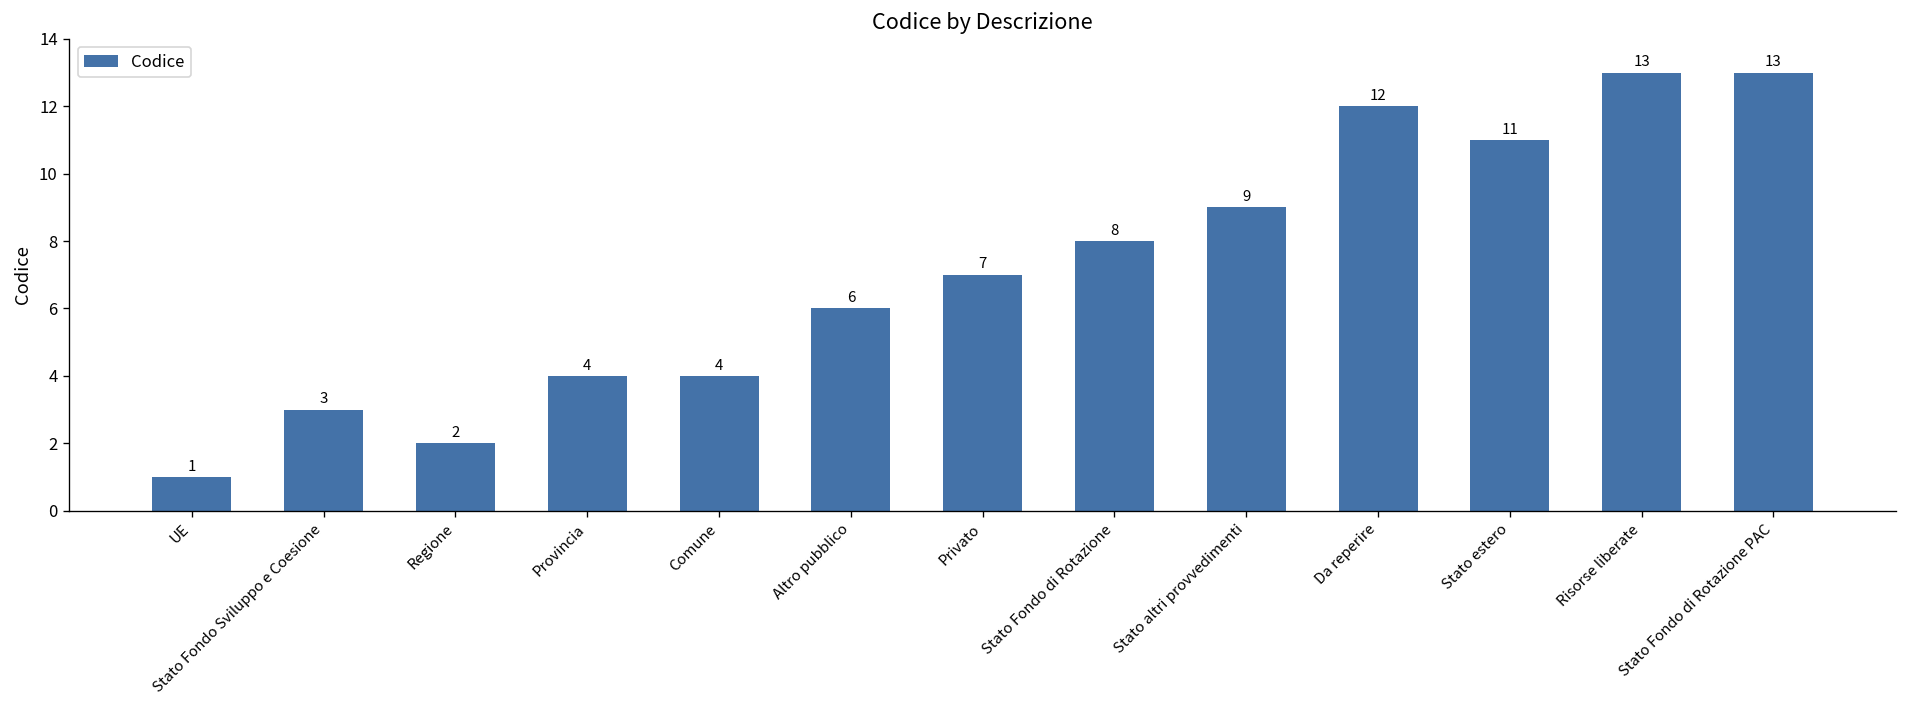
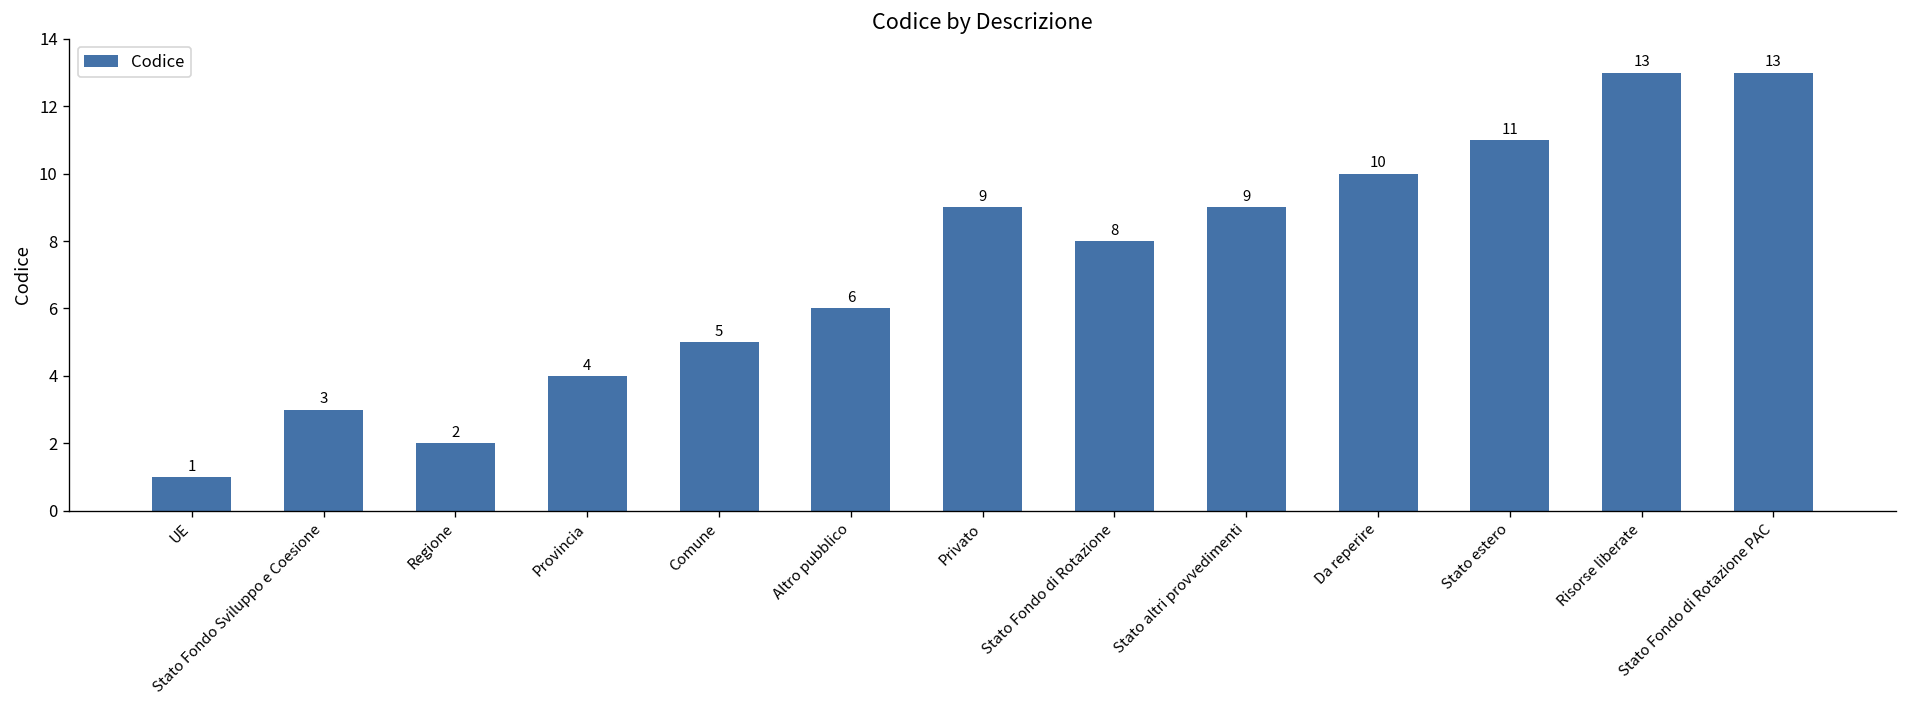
Comune: 4 -> 5
Privato: 7 -> 9
Da reperire: 12 -> 10
